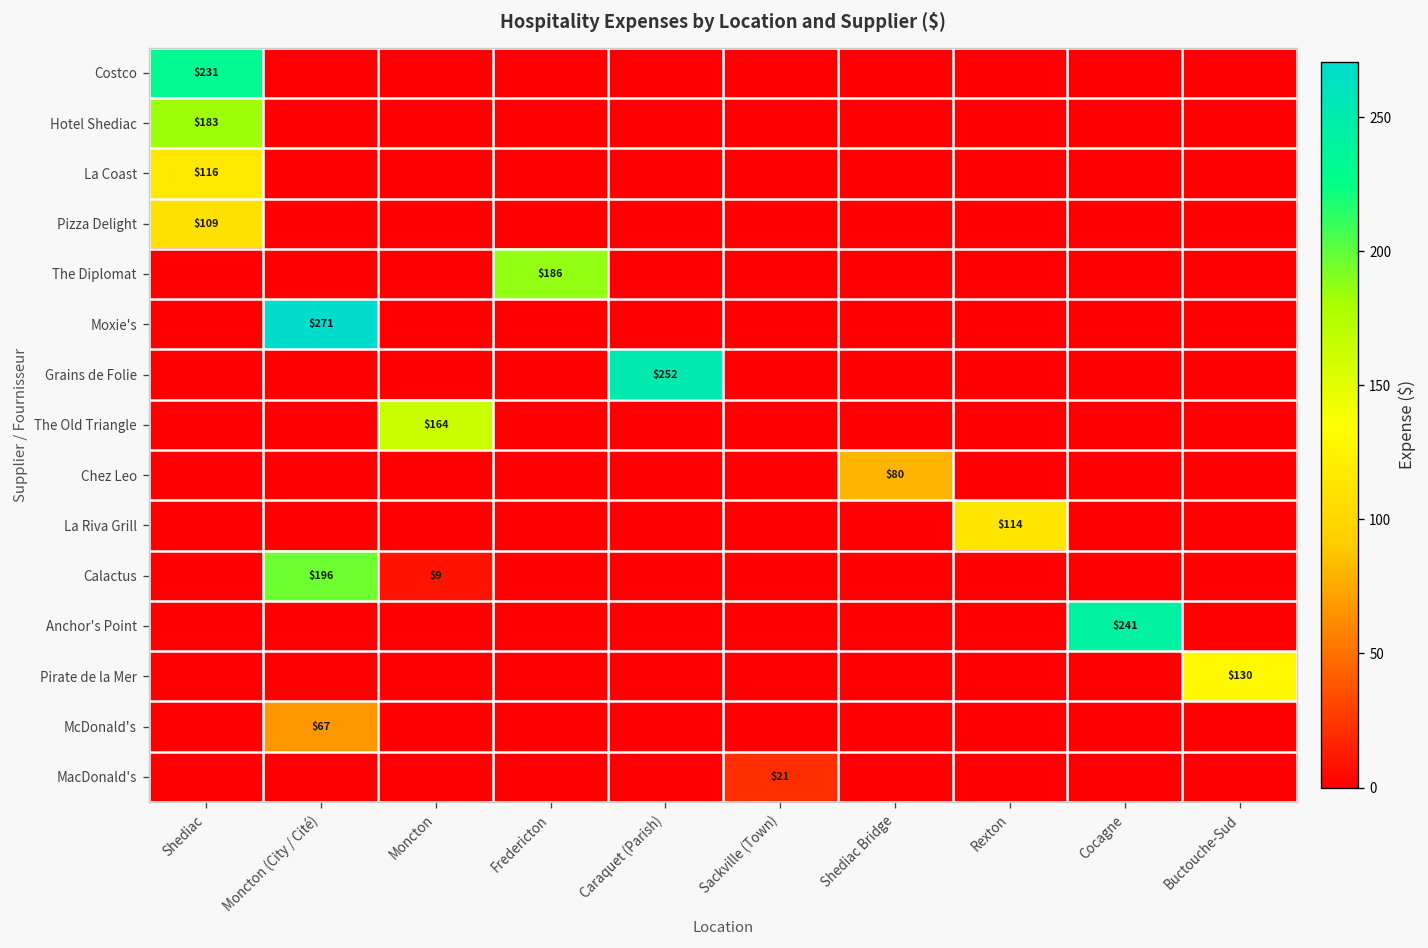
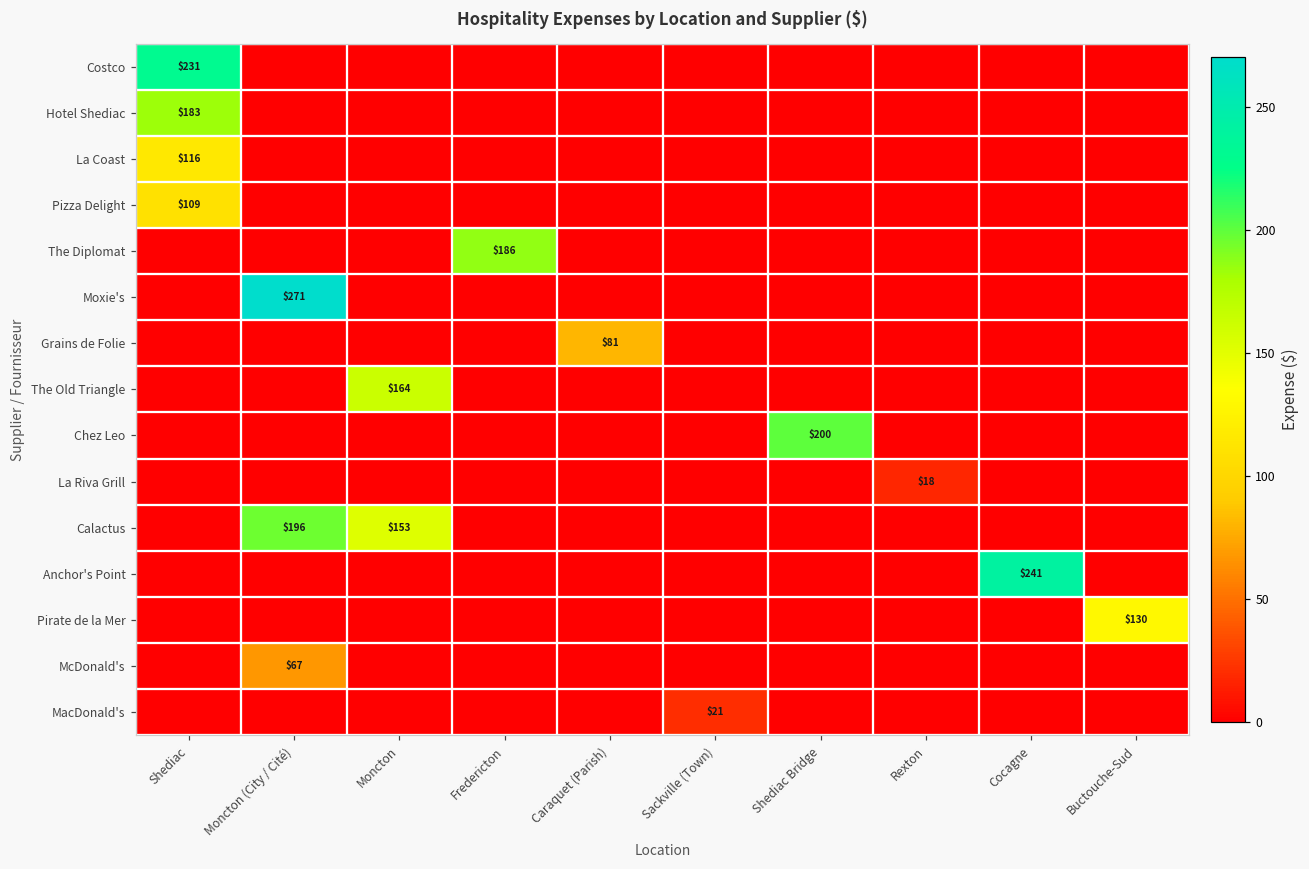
Grains de Folie, Caraquet (Parish): $252 -> $81
Chez Leo, Shediac Bridge: $80 -> $200
La Riva Grill, Rexton: $114 -> $18
Calactus, Moncton: $9 -> $153
